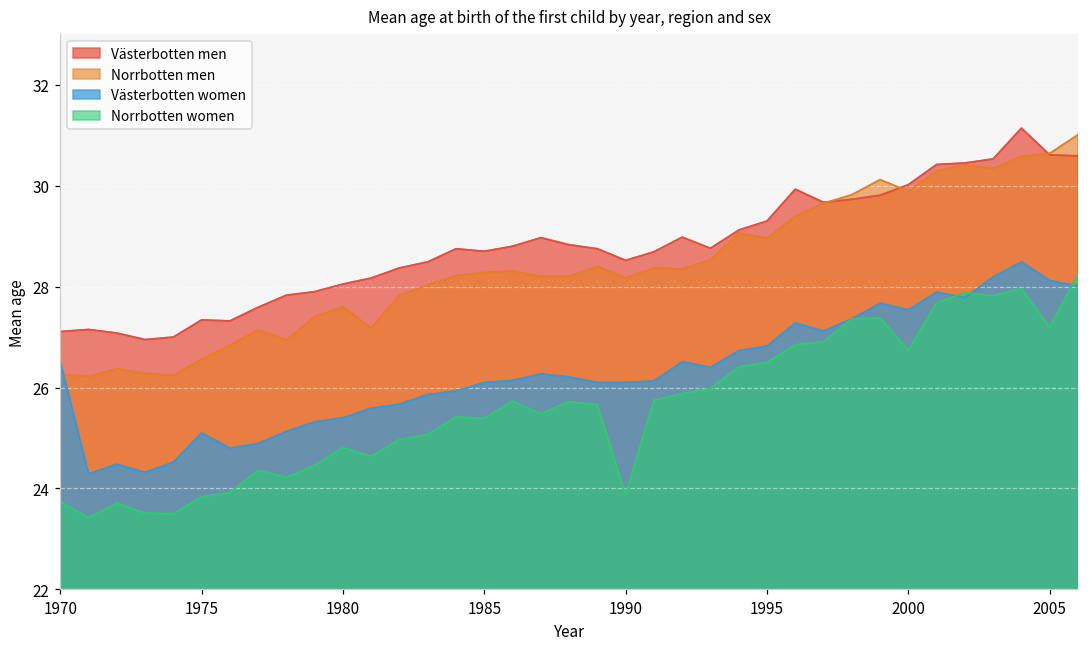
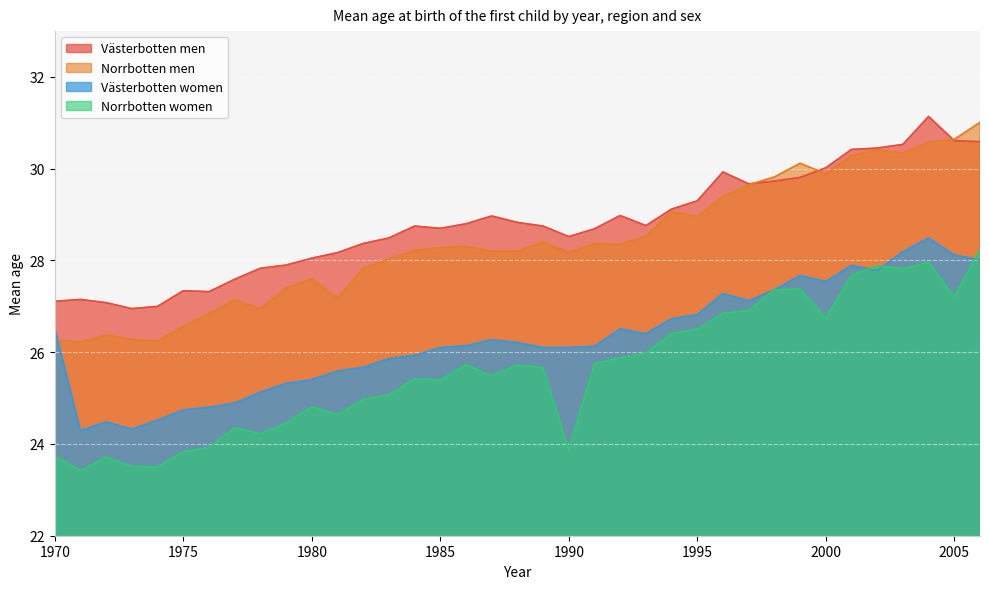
Västerbotten women, 1975: 25.1 -> 24.7
